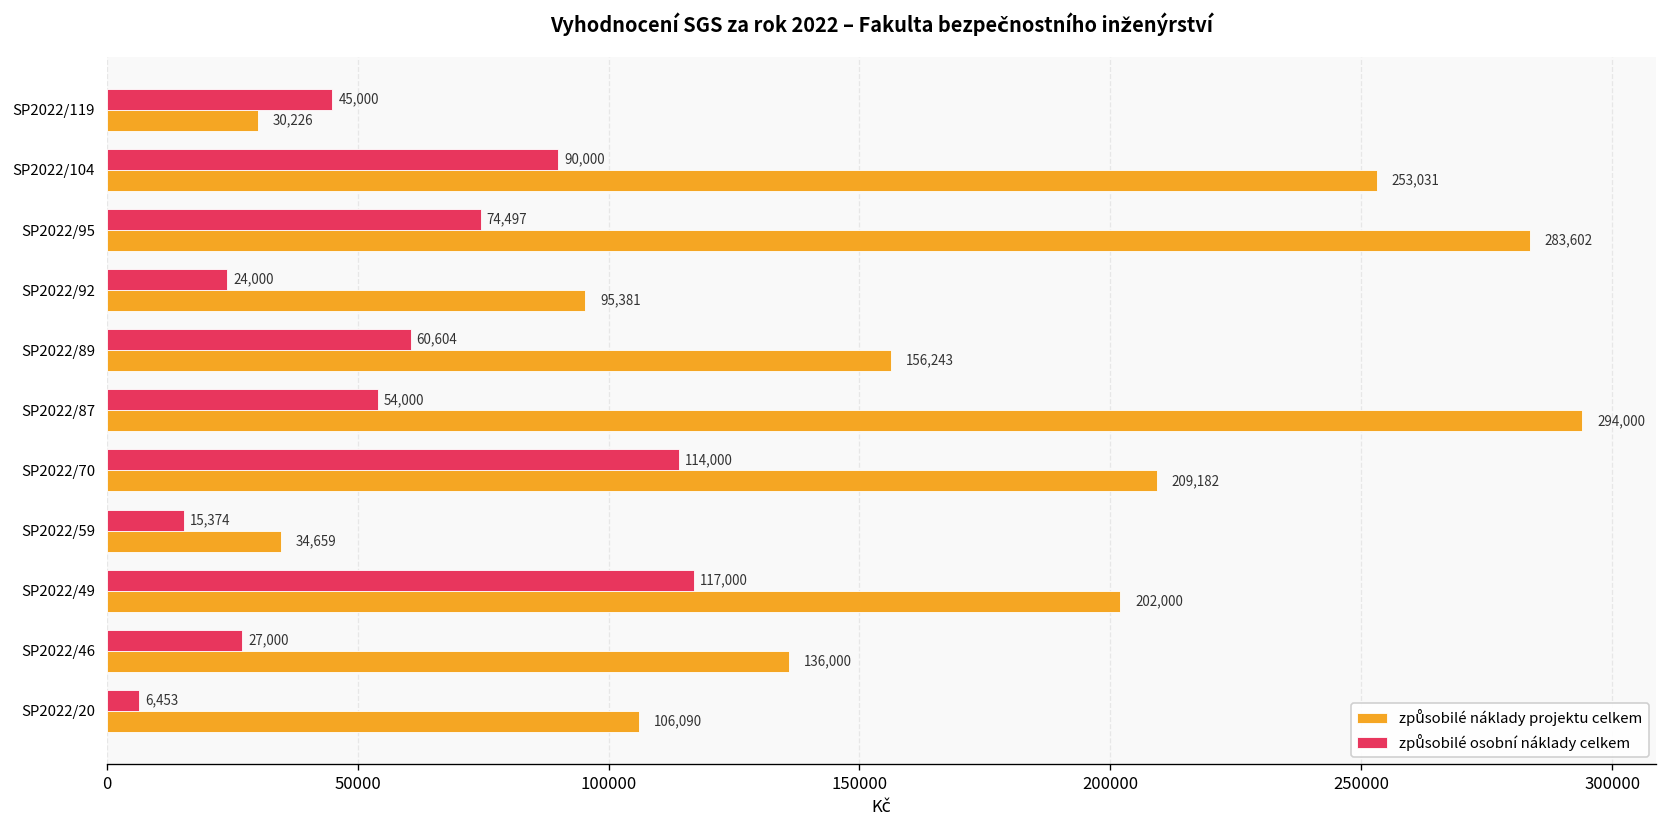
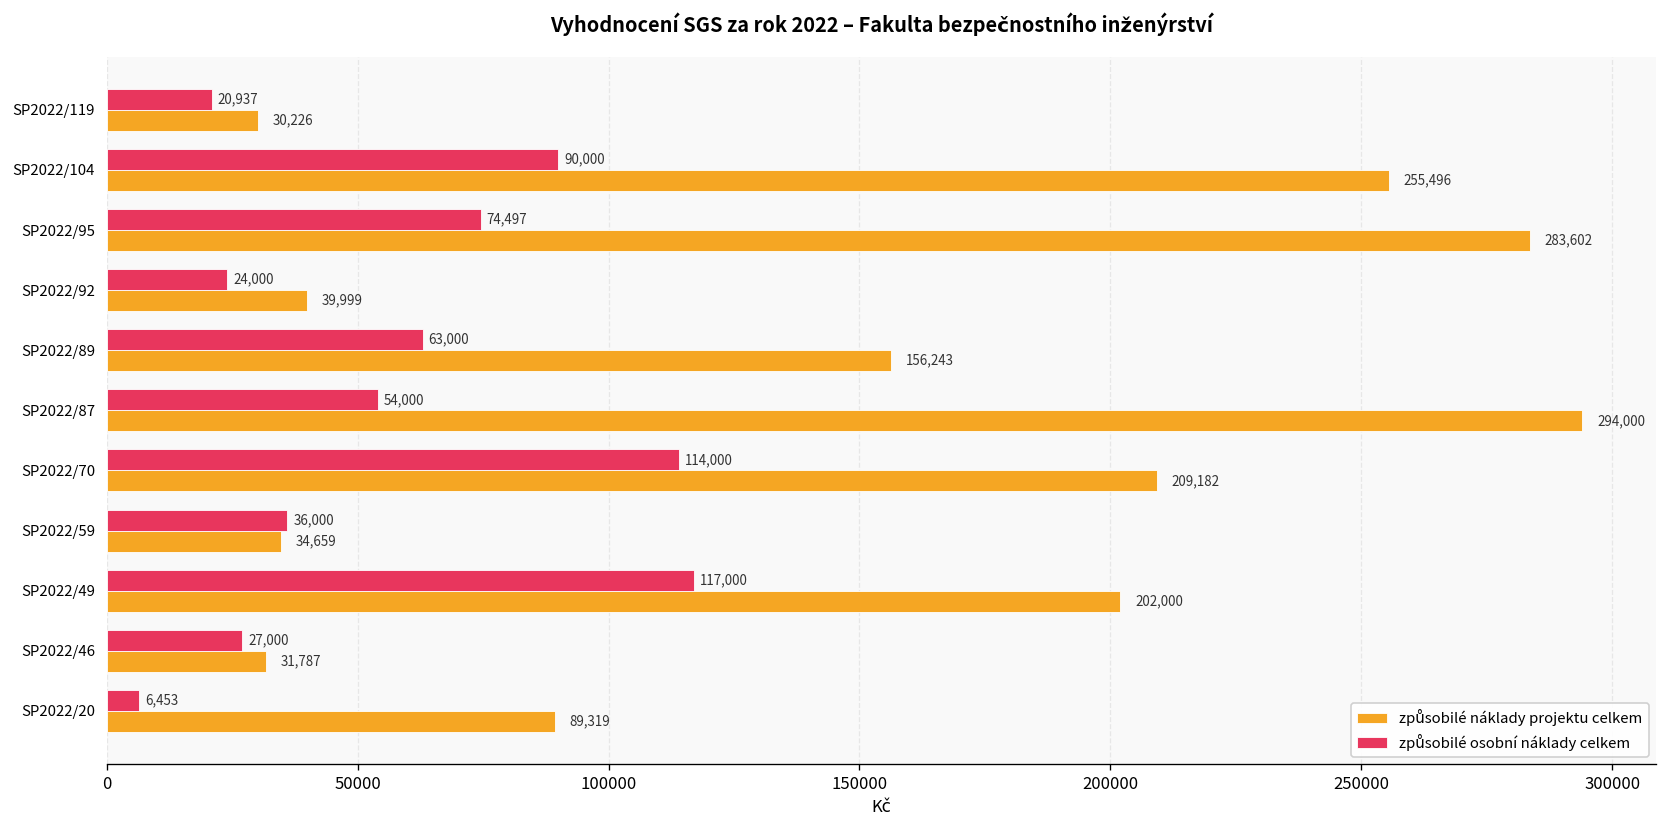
způsobilé osobní náklady celkem, SP2022/119: 45,000 -> 20,937
způsobilé náklady projektu celkem, SP2022/104: 253,031 -> 255,496
způsobilé náklady projektu celkem, SP2022/92: 95,381 -> 39,999
způsobilé osobní náklady celkem, SP2022/89: 60,604 -> 63,000
způsobilé osobní náklady celkem, SP2022/59: 15,374 -> 36,000
způsobilé náklady projektu celkem, SP2022/46: 136,000 -> 31,787
způsobilé náklady projektu celkem, SP2022/20: 106,090 -> 89,319
